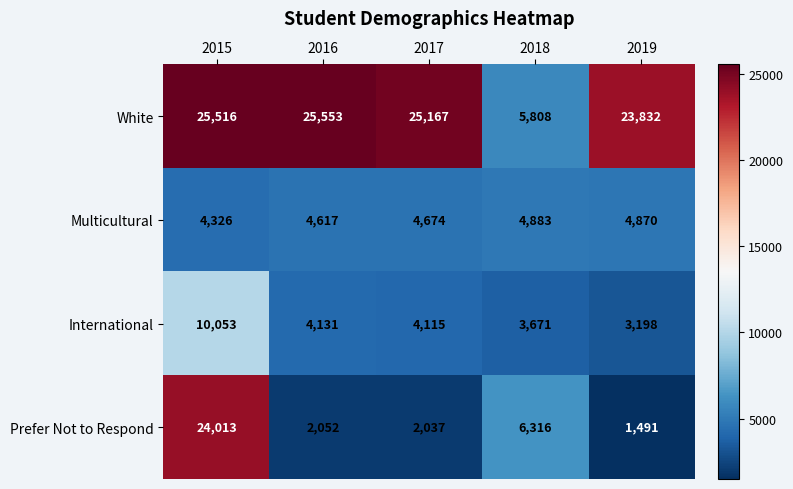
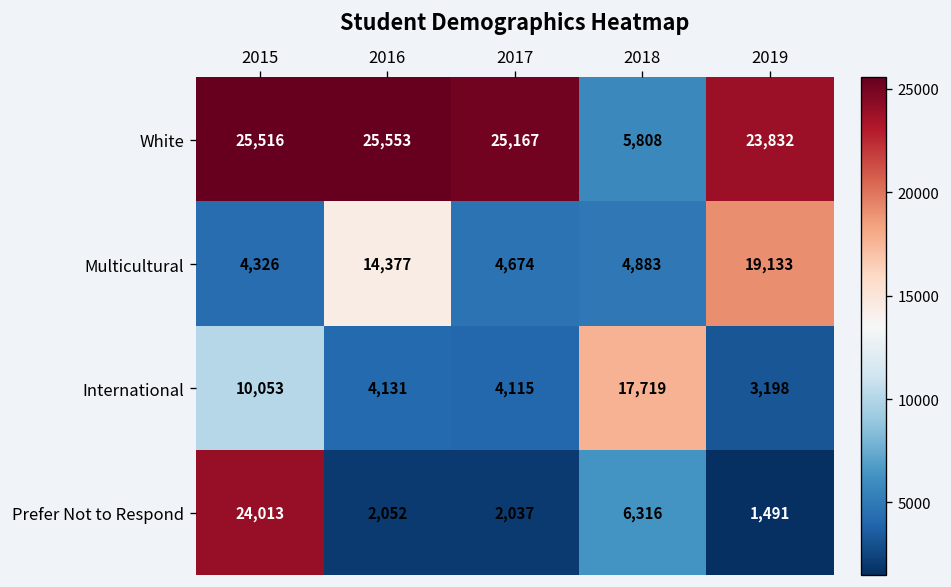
Multicultural, 2016: 4,617 -> 14,377
Multicultural, 2019: 4,870 -> 19,133
International, 2018: 3,671 -> 17,719
